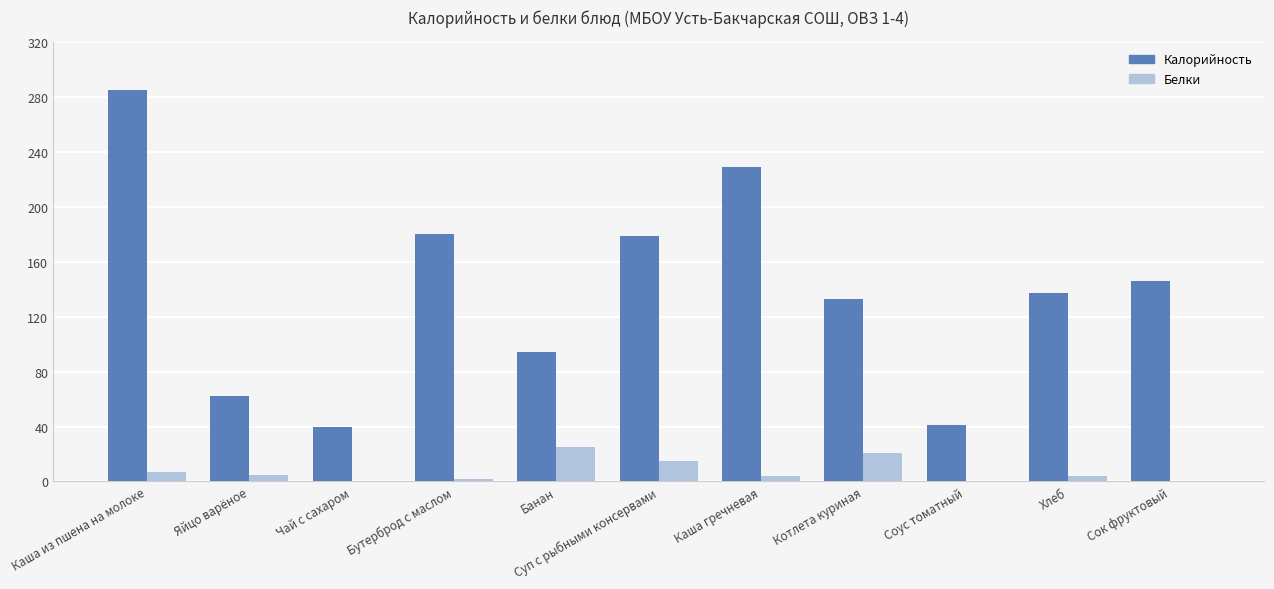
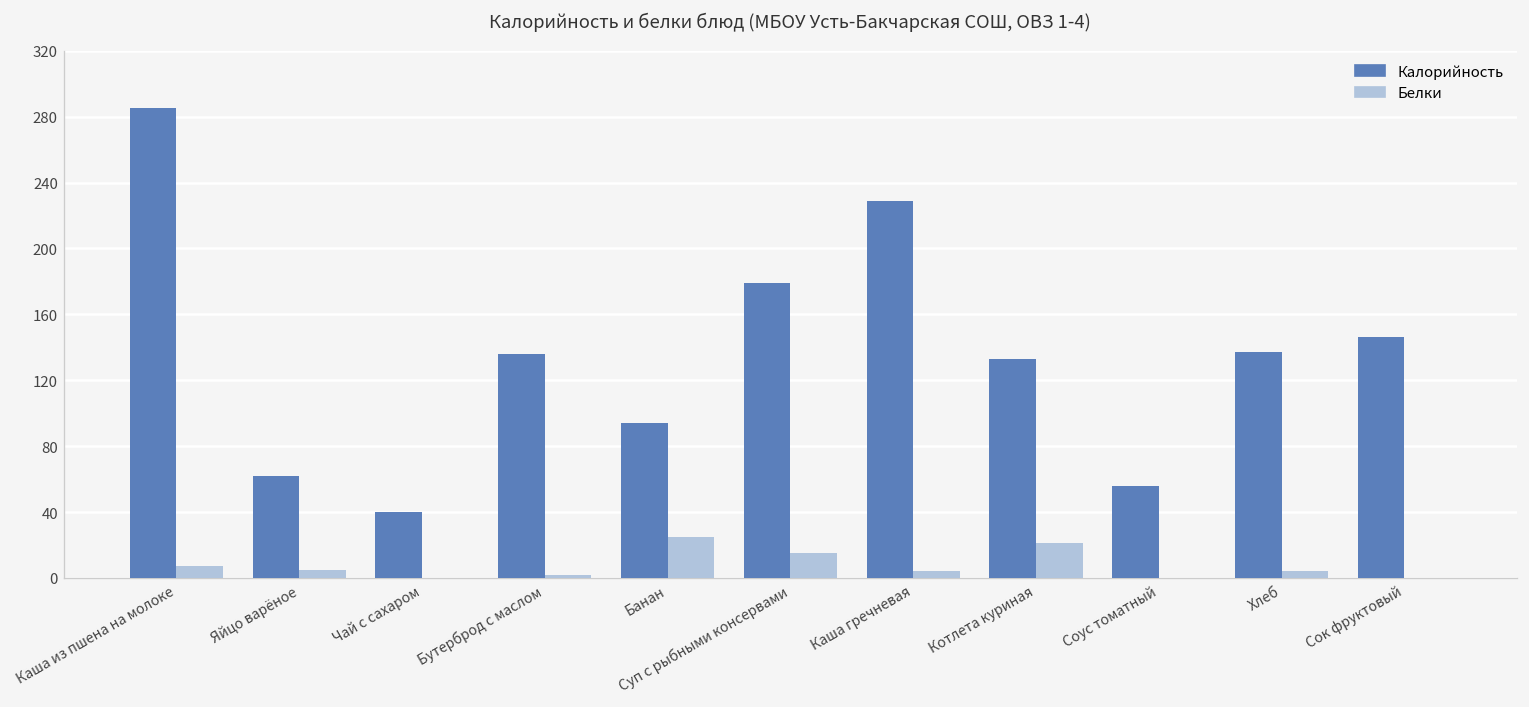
Калорийность, Бутерброд с маслом: 180 -> 136
Калорийность, Соус томатный: 41 -> 56
